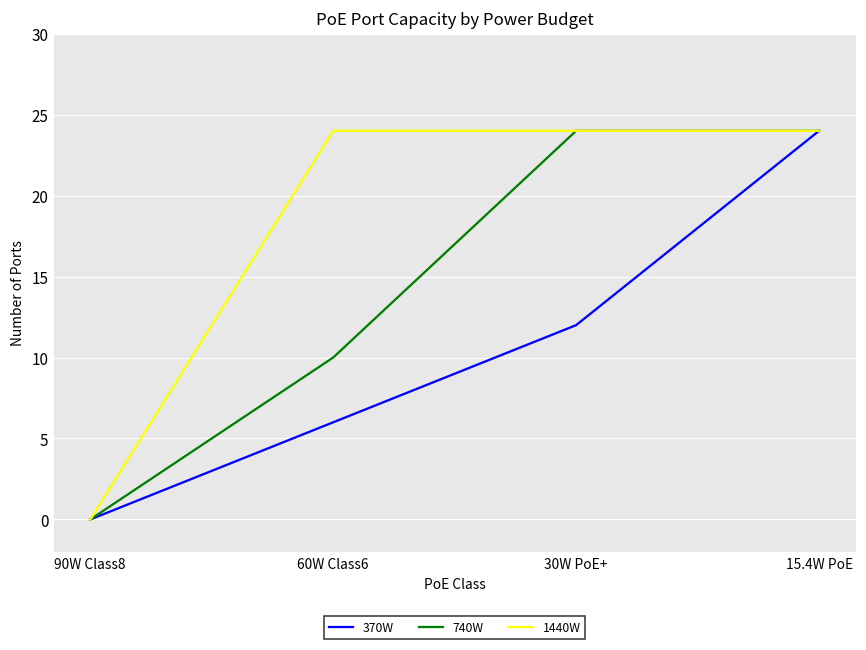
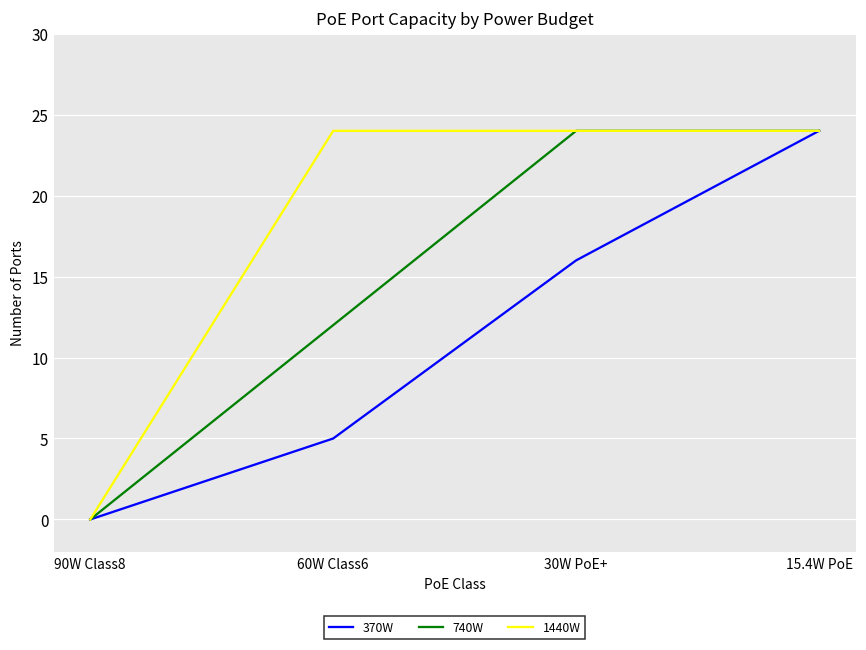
370W, 60W Class6: 6 -> 5
740W, 60W Class6: 10 -> 12
370W, 30W PoE+: 12 -> 16
